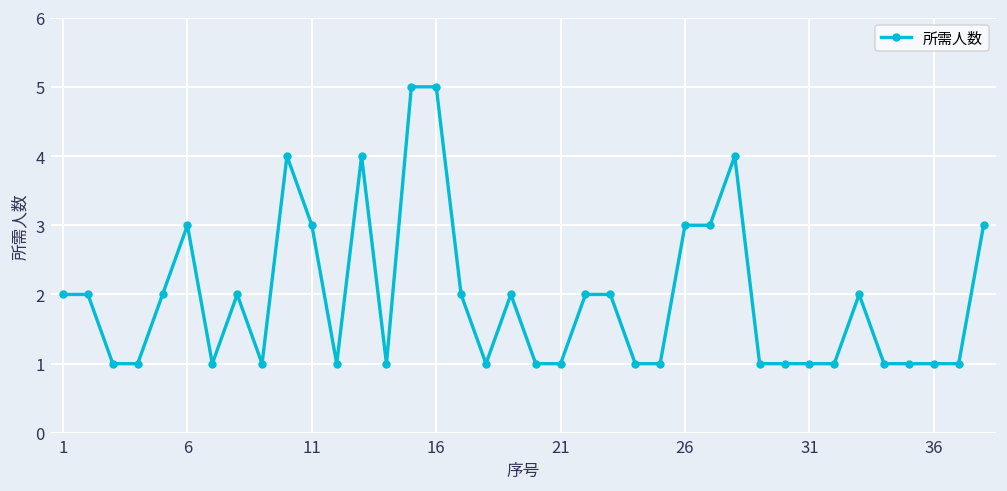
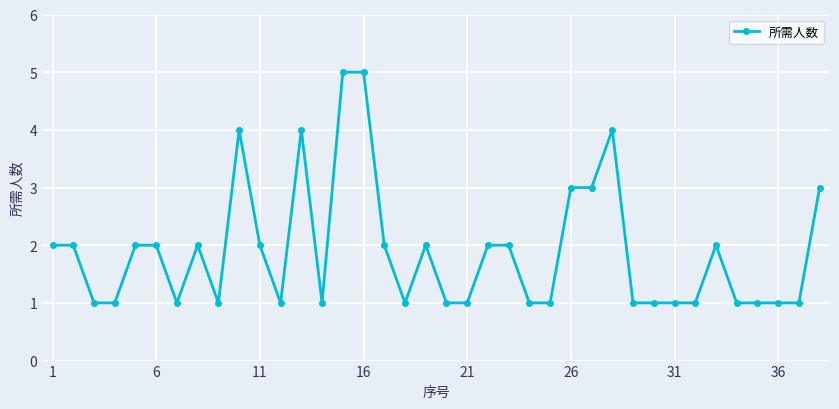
6: 3 -> 2
11: 3 -> 2
